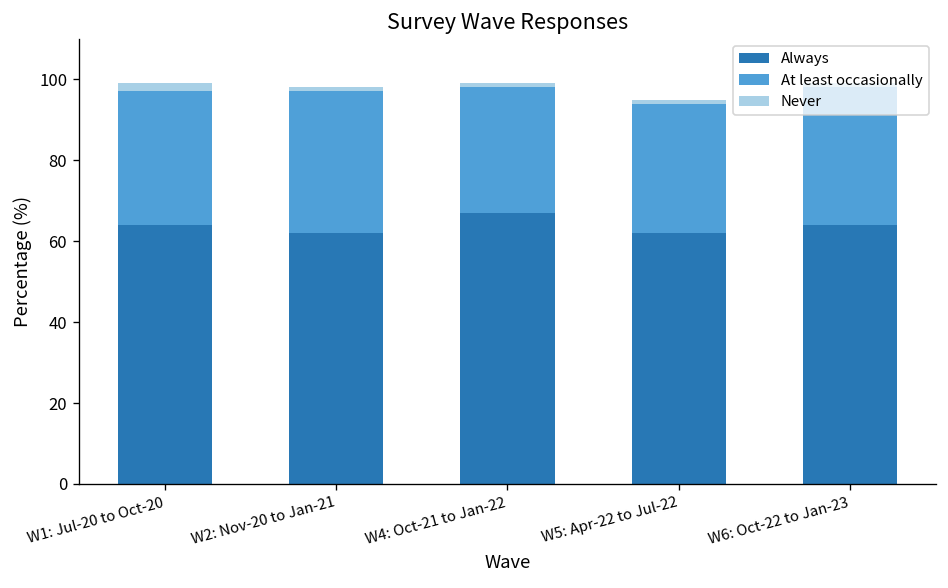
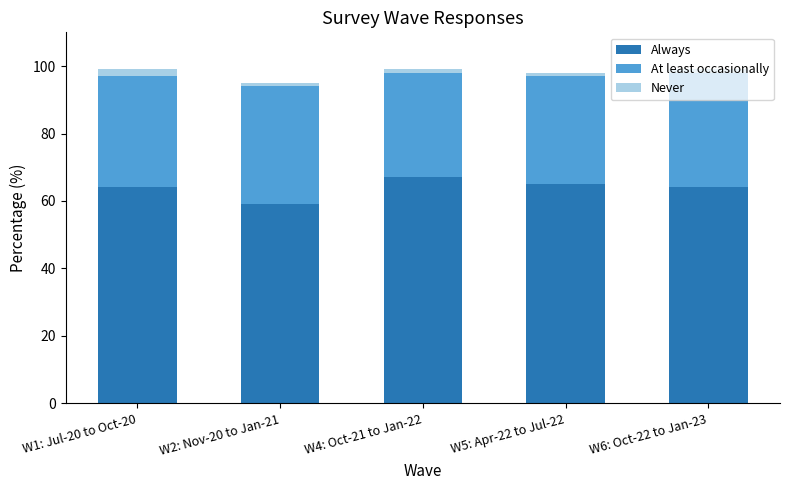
Always, W2: Nov-20 to Jan-21: 62 -> 59
Always, W5: Apr-22 to Jul-22: 62 -> 65
